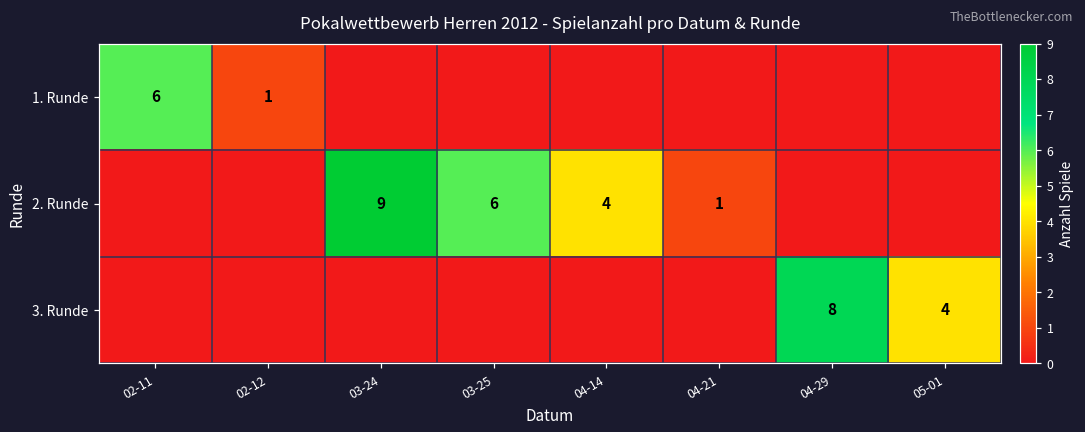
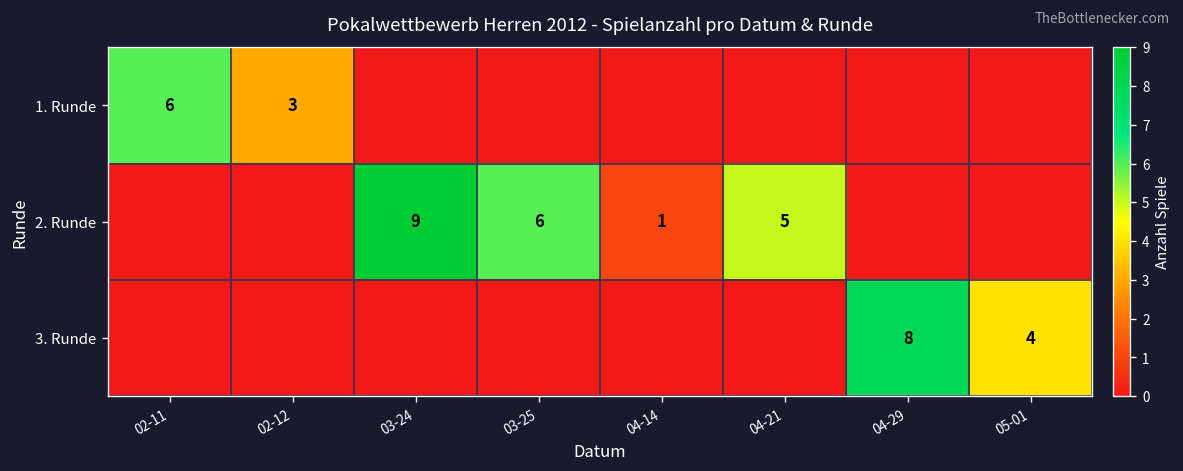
1. Runde, 02-12: 1 -> 3
2. Runde, 04-14: 4 -> 1
2. Runde, 04-21: 1 -> 5
